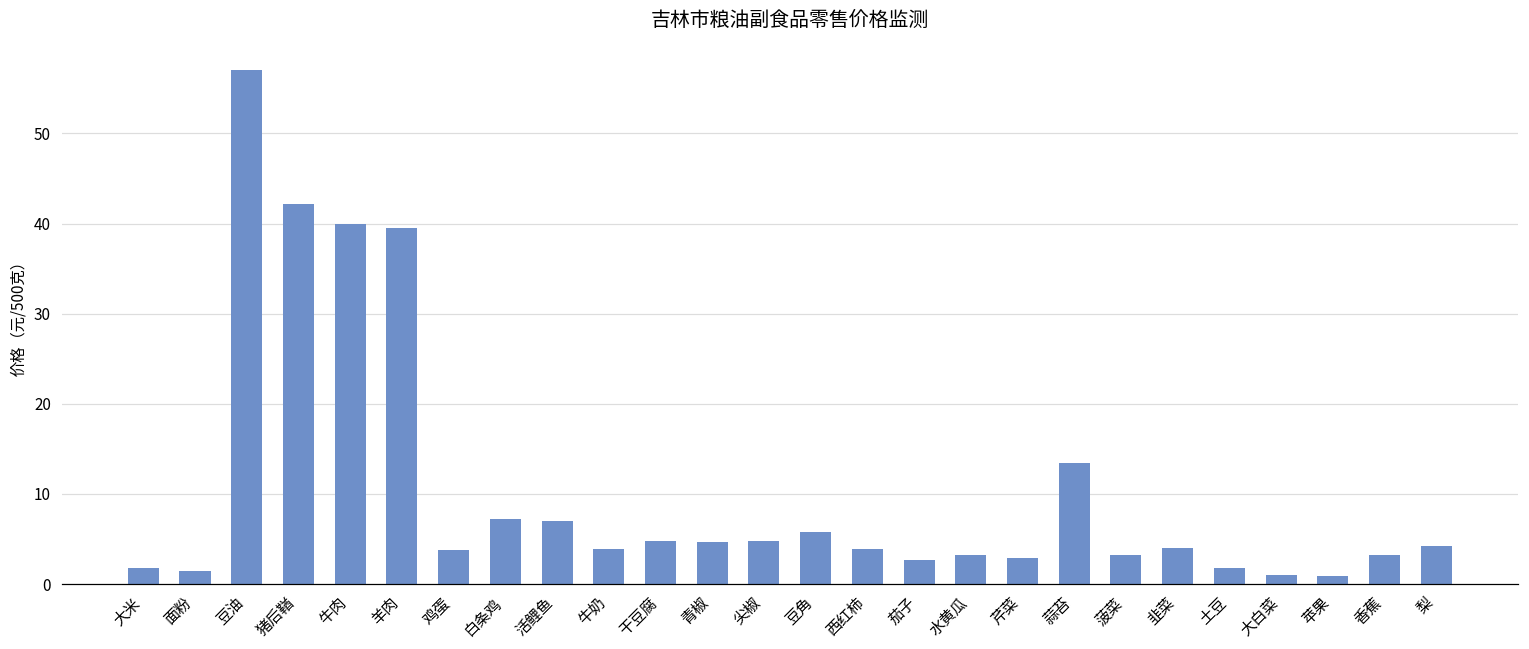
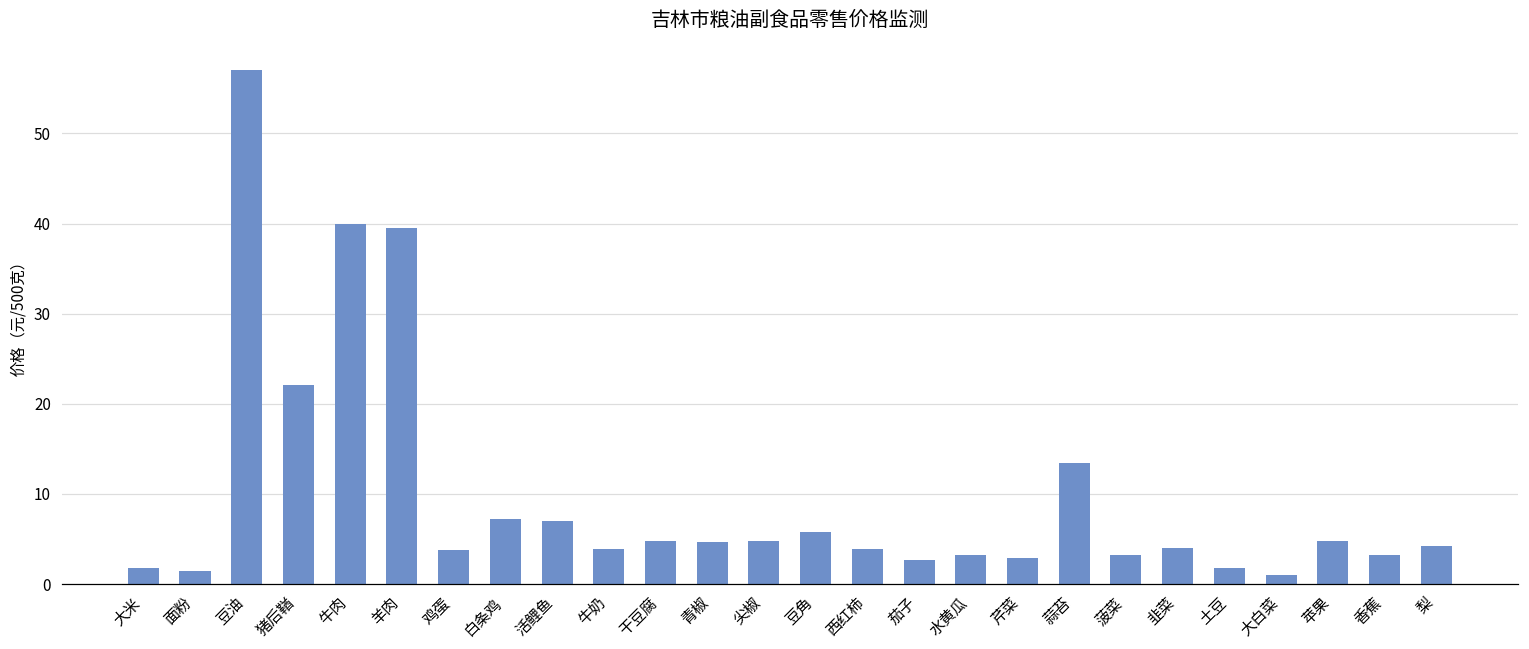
猪后鞧: 42 -> 22
苹果: 1 -> 5
